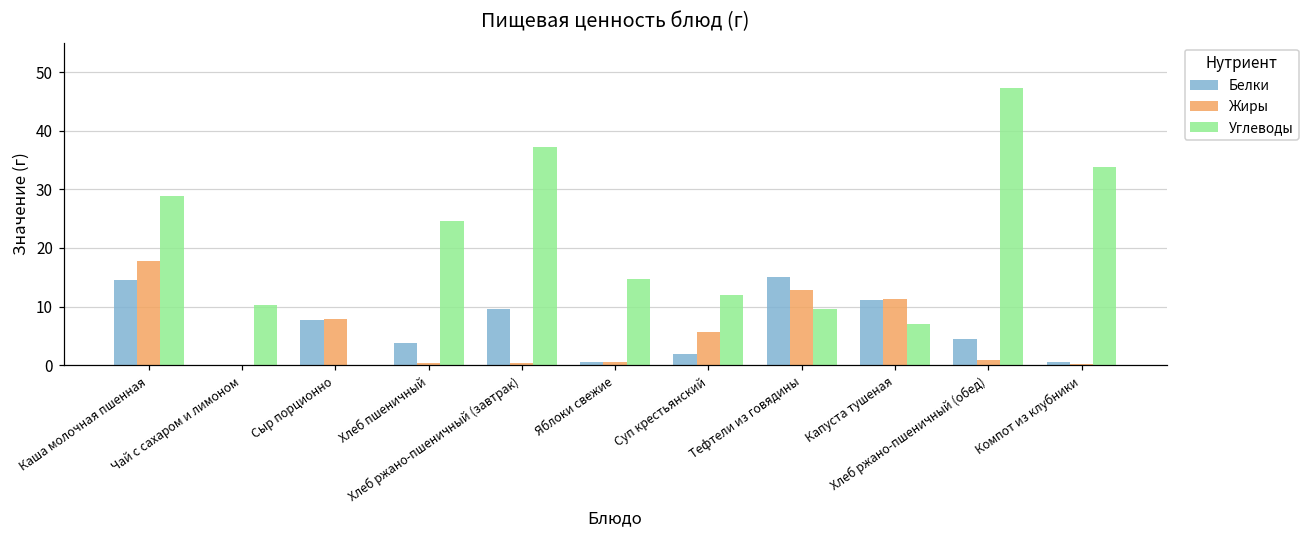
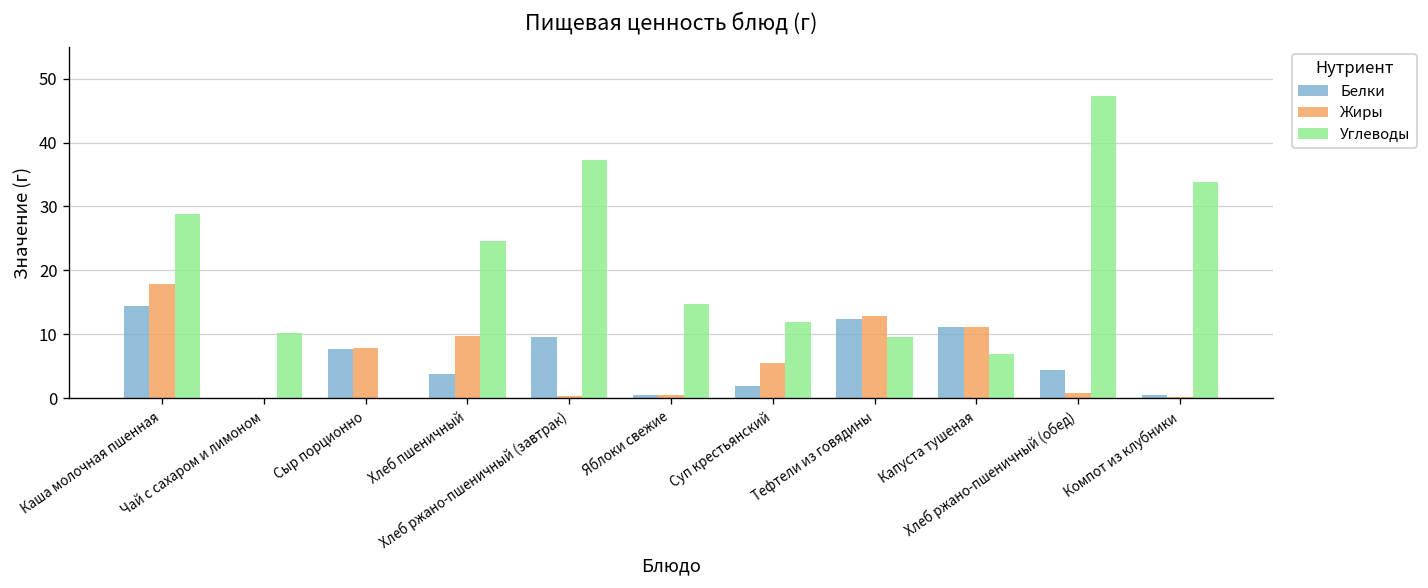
Жиры, Хлеб пшеничный: 0 -> 10
Белки, Тефтели из говядины: 15 -> 12
